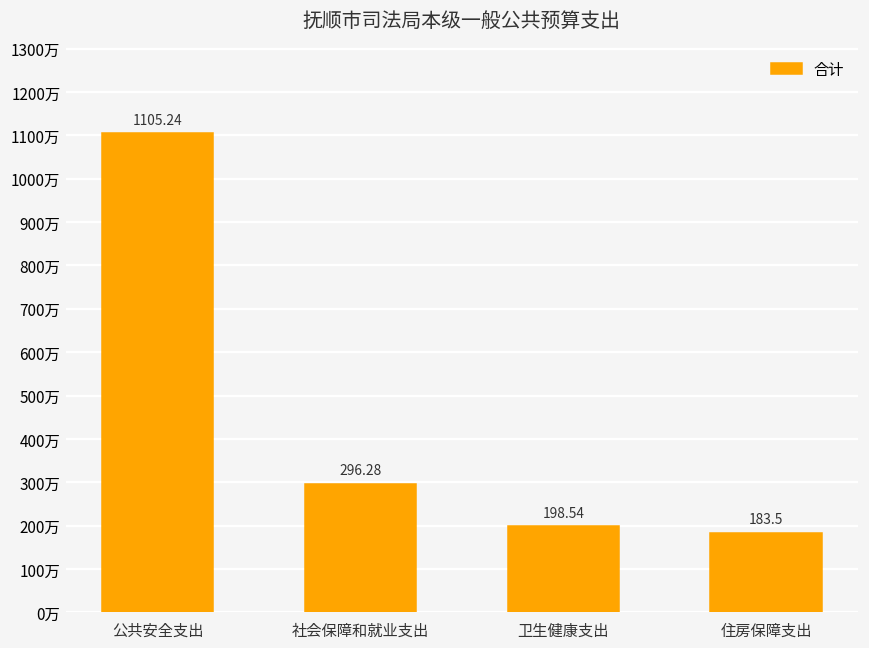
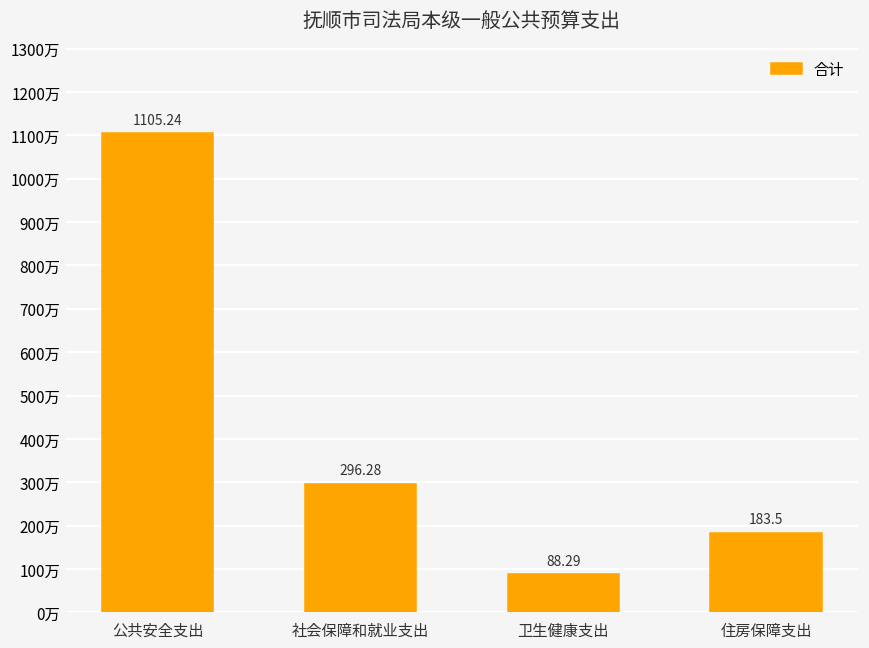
卫生健康支出: 198.54 -> 88.29
